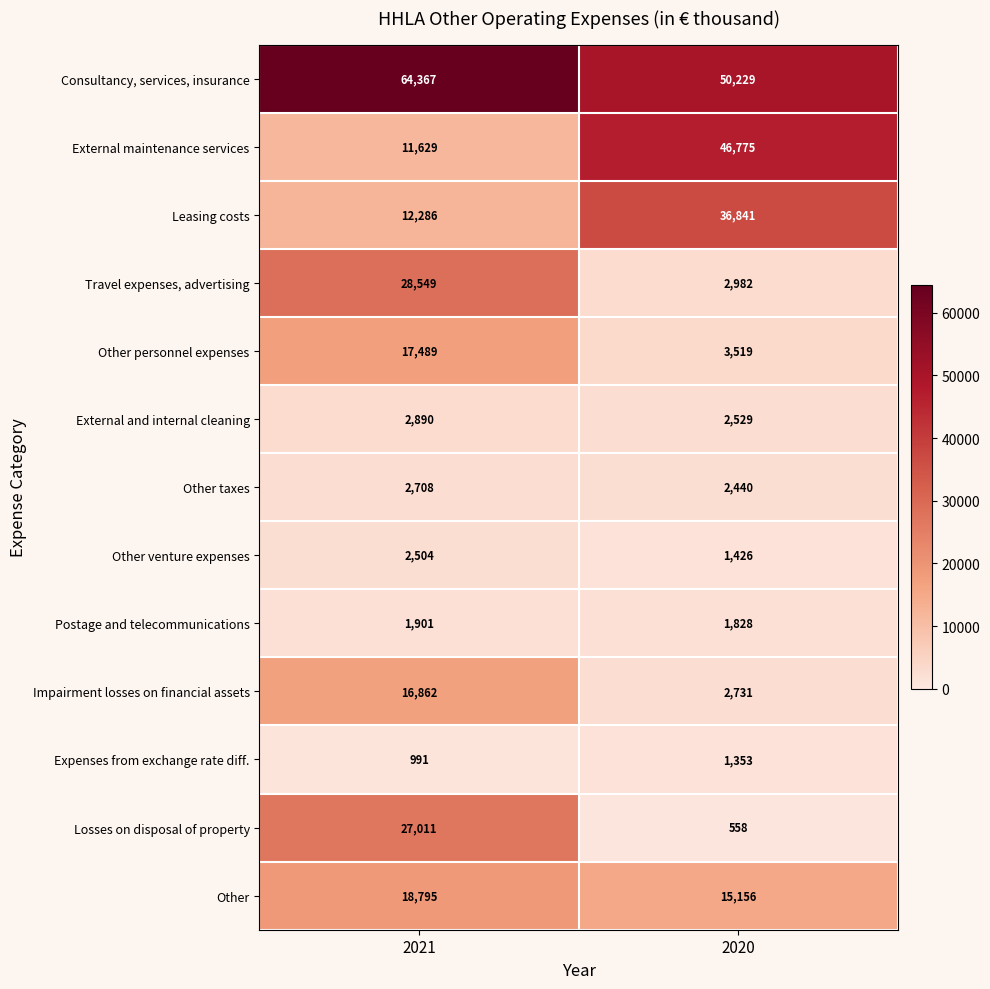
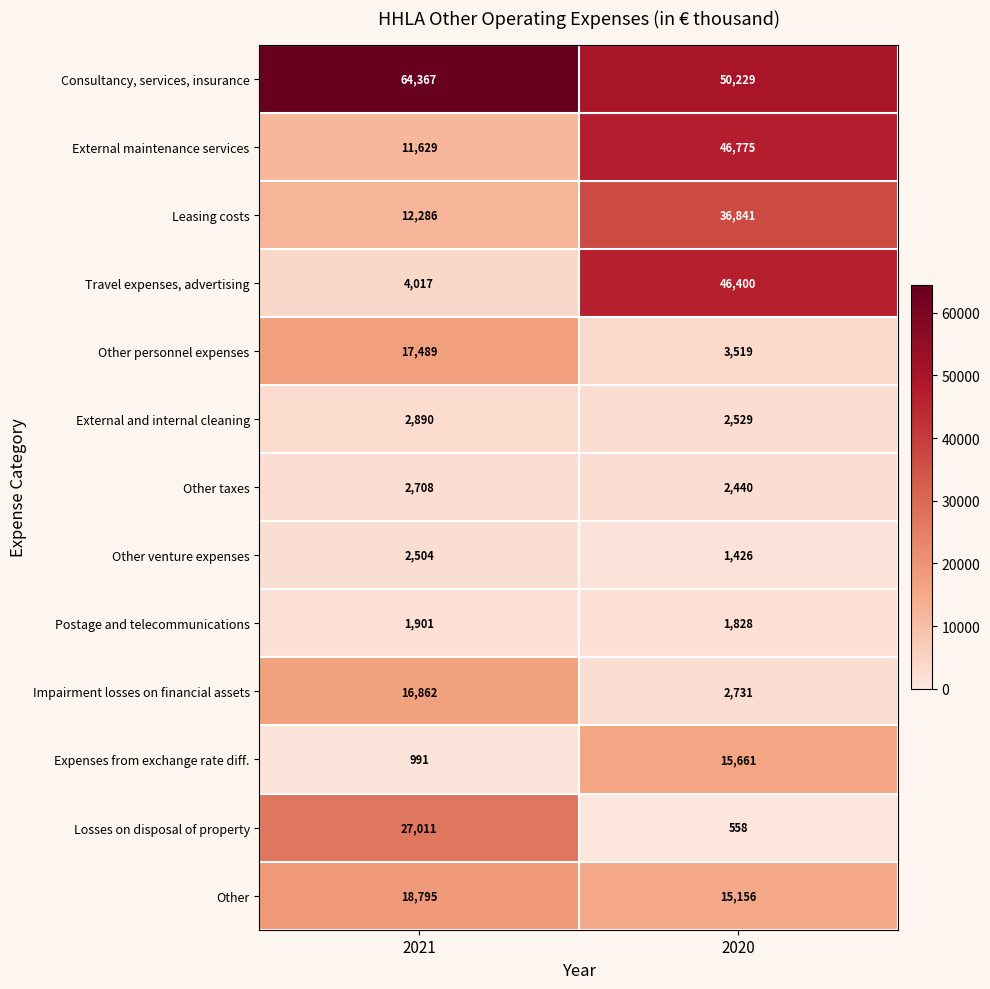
Travel expenses, advertising, 2021: 28,549 -> 4,017
Travel expenses, advertising, 2020: 2,982 -> 46,400
Expenses from exchange rate diff., 2020: 1,353 -> 15,661
